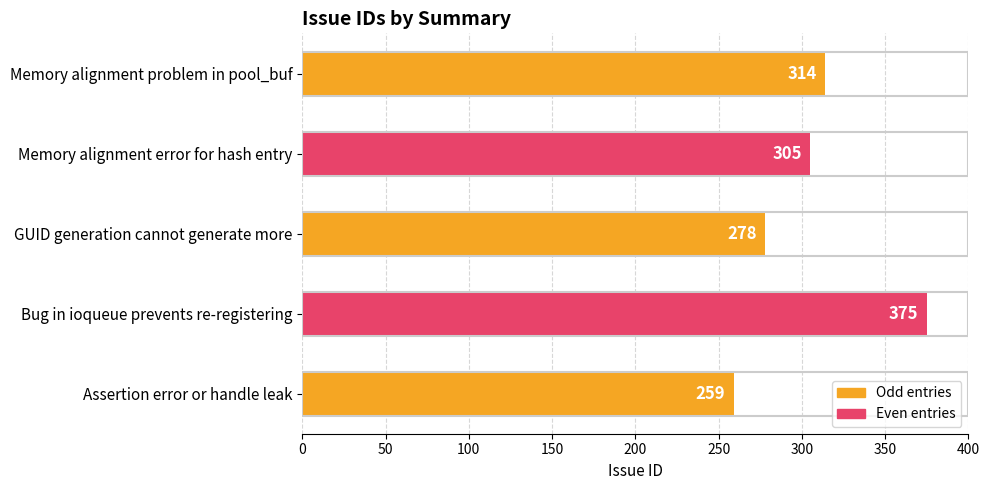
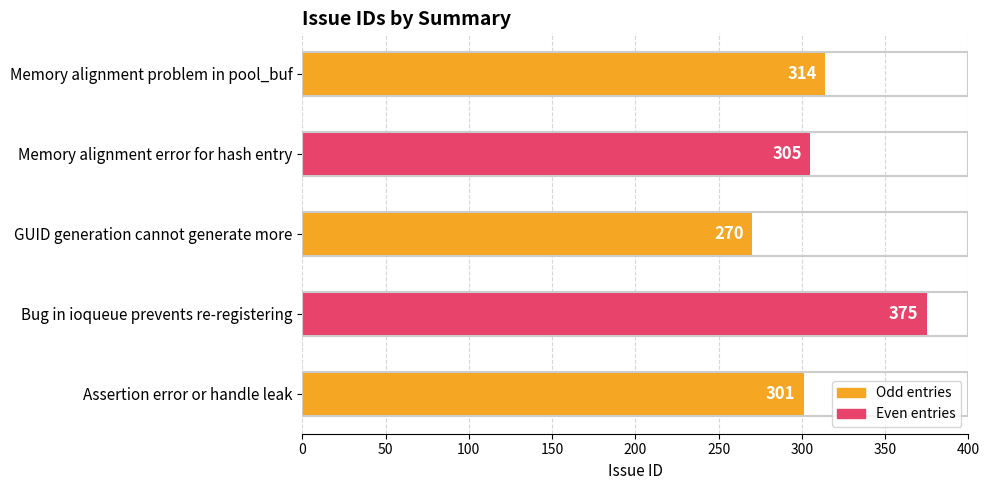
GUID generation cannot generate more: 278 -> 270
Assertion error or handle leak: 259 -> 301
